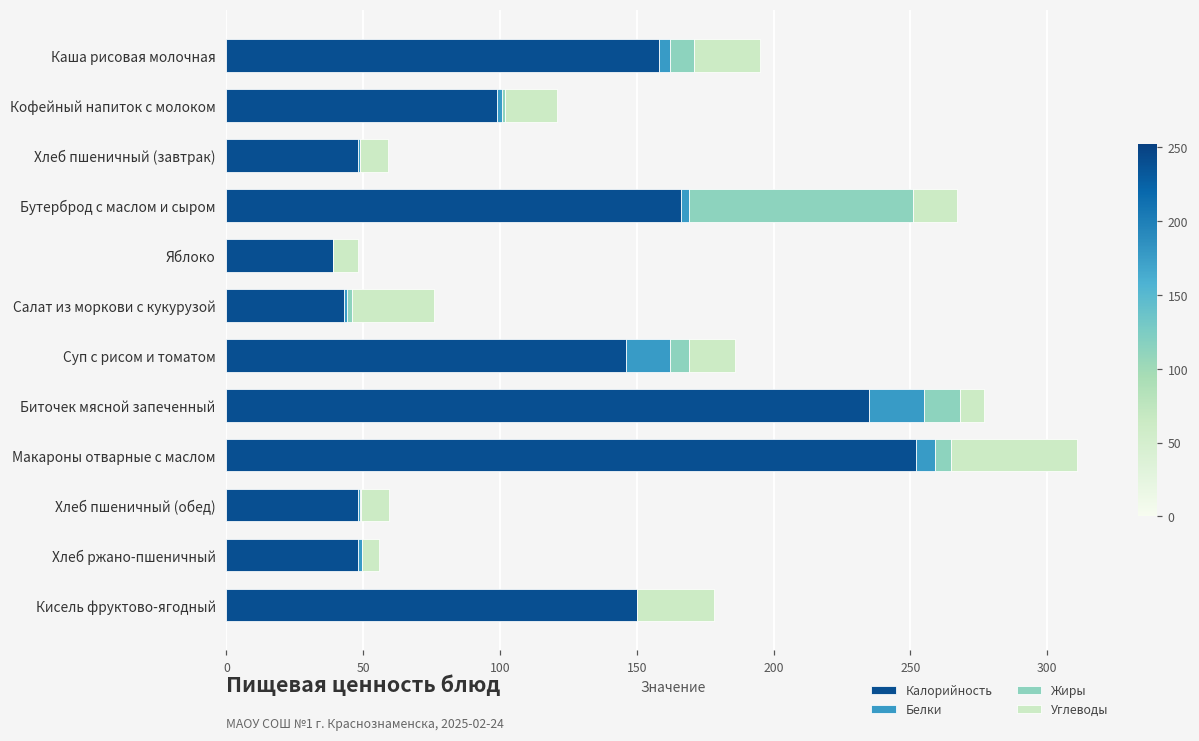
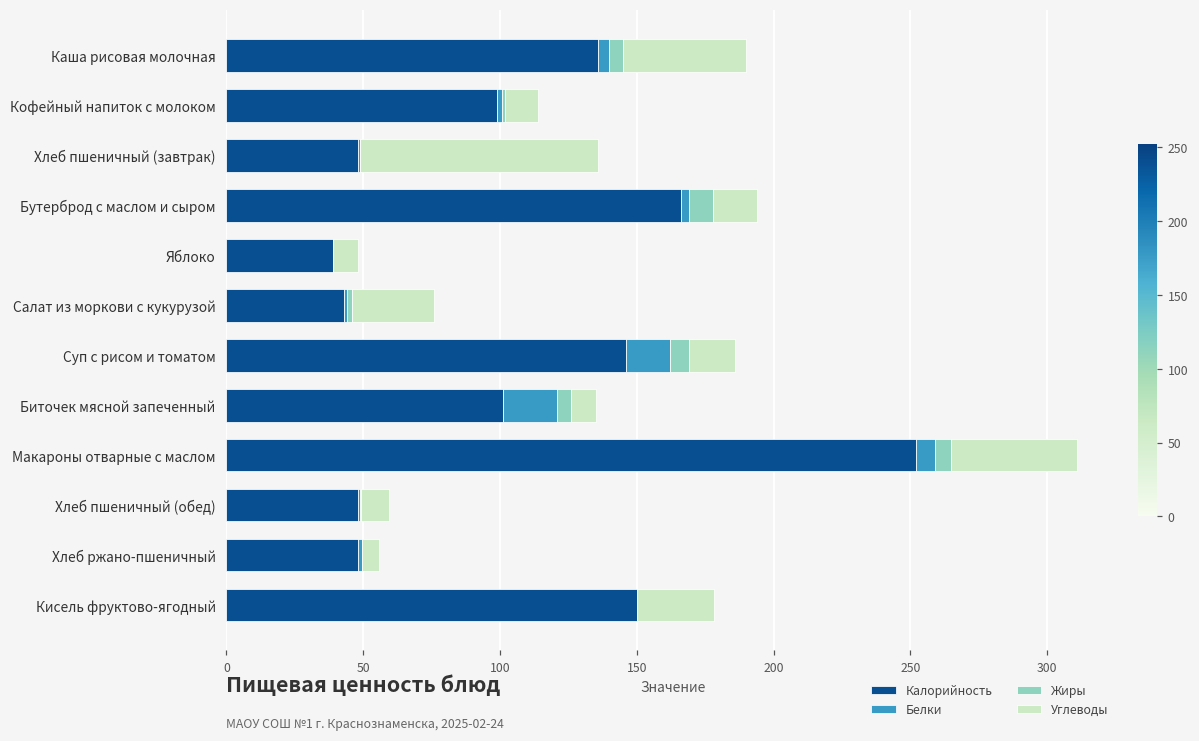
Калорийность, Каша рисовая молочная: 158 -> 136
Жиры, Каша рисовая молочная: 9 -> 5
Углеводы, Каша рисовая молочная: 24 -> 45
Углеводы, Кофейный напиток с молоком: 19 -> 12
Углеводы, Хлеб пшеничный (завтрак): 10 -> 87
Жиры, Бутерброд с маслом и сыром: 82 -> 9
Калорийность, Биточек мясной запеченный: 235 -> 101
Жиры, Биточек мясной запеченный: 13 -> 5
